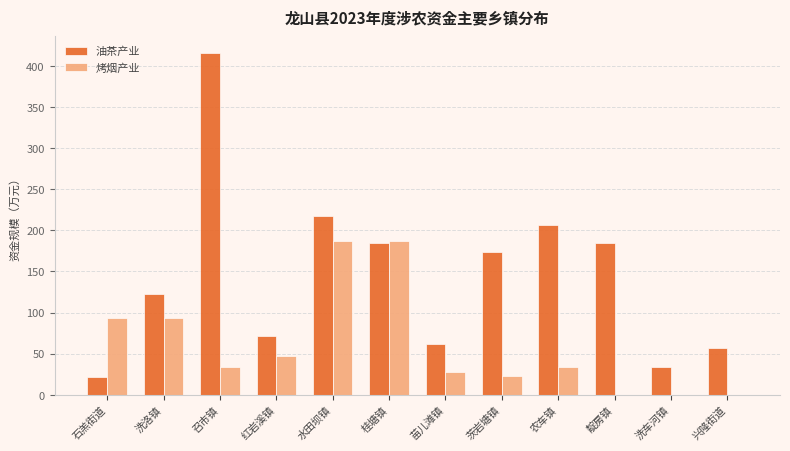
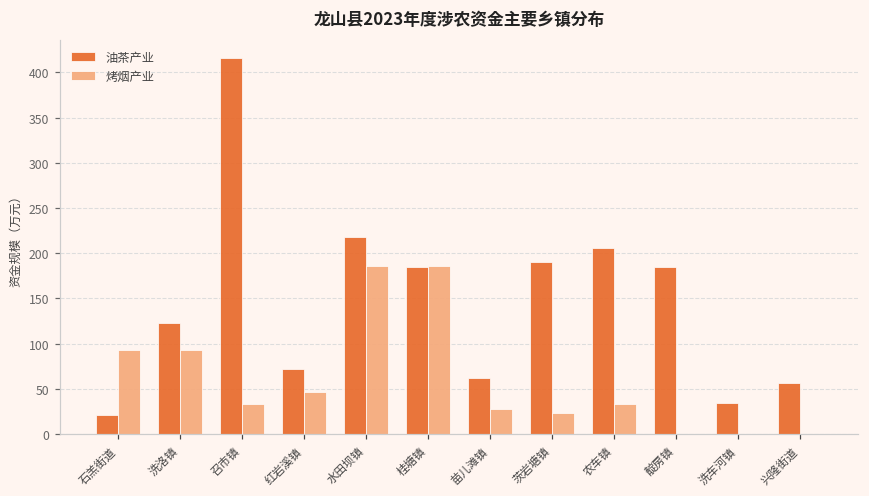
油茶产业, 茨岩塘镇: 170 -> 190
